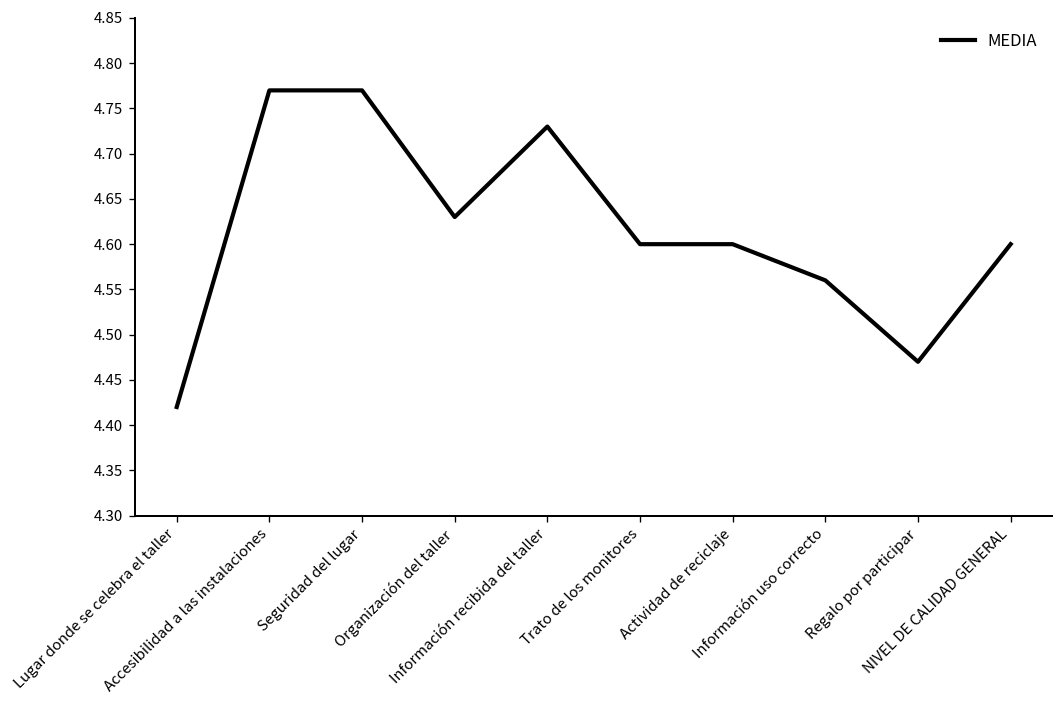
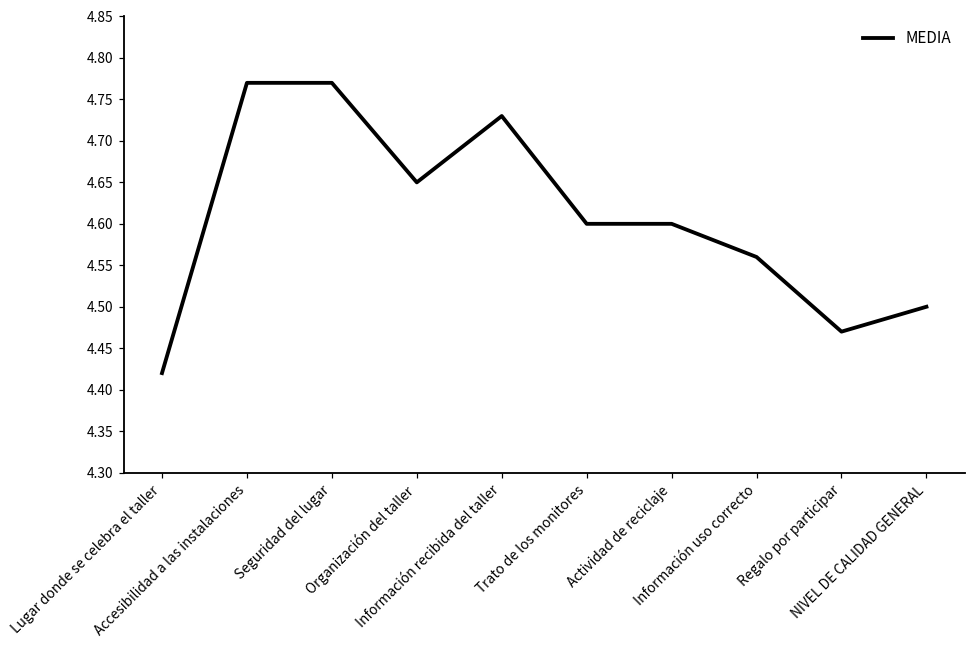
Organización del taller: 4.63 -> 4.65
NIVEL DE CALIDAD GENERAL: 4.6 -> 4.5
